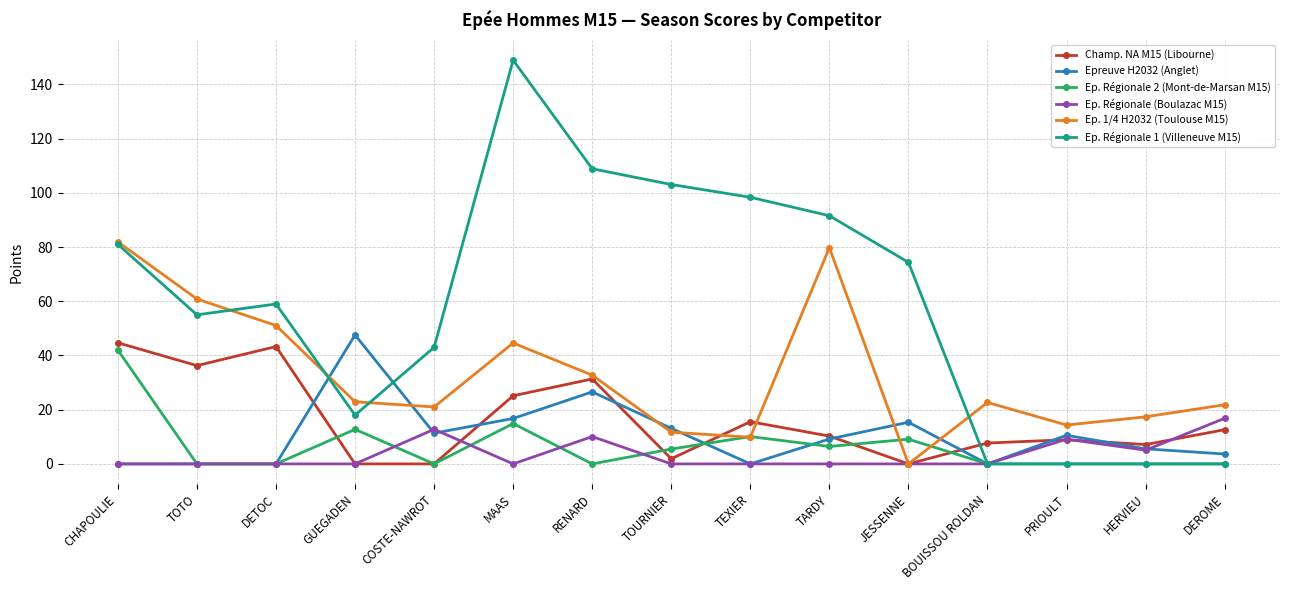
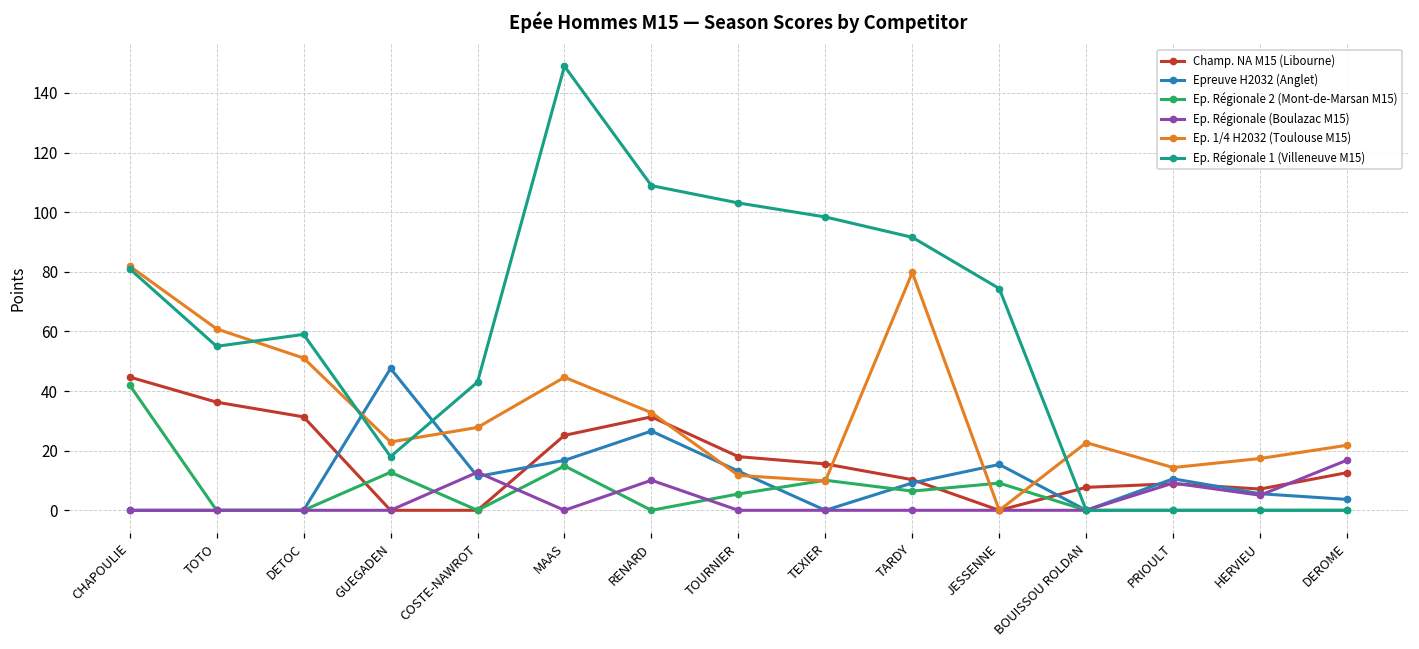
Champ. NA M15 (Libourne), DETOC: 43 -> 31
Ep. 1/4 H2032 (Toulouse M15), COSTE-NAWROT: 21 -> 28
Champ. NA M15 (Libourne), TOURNIER: 2 -> 18
